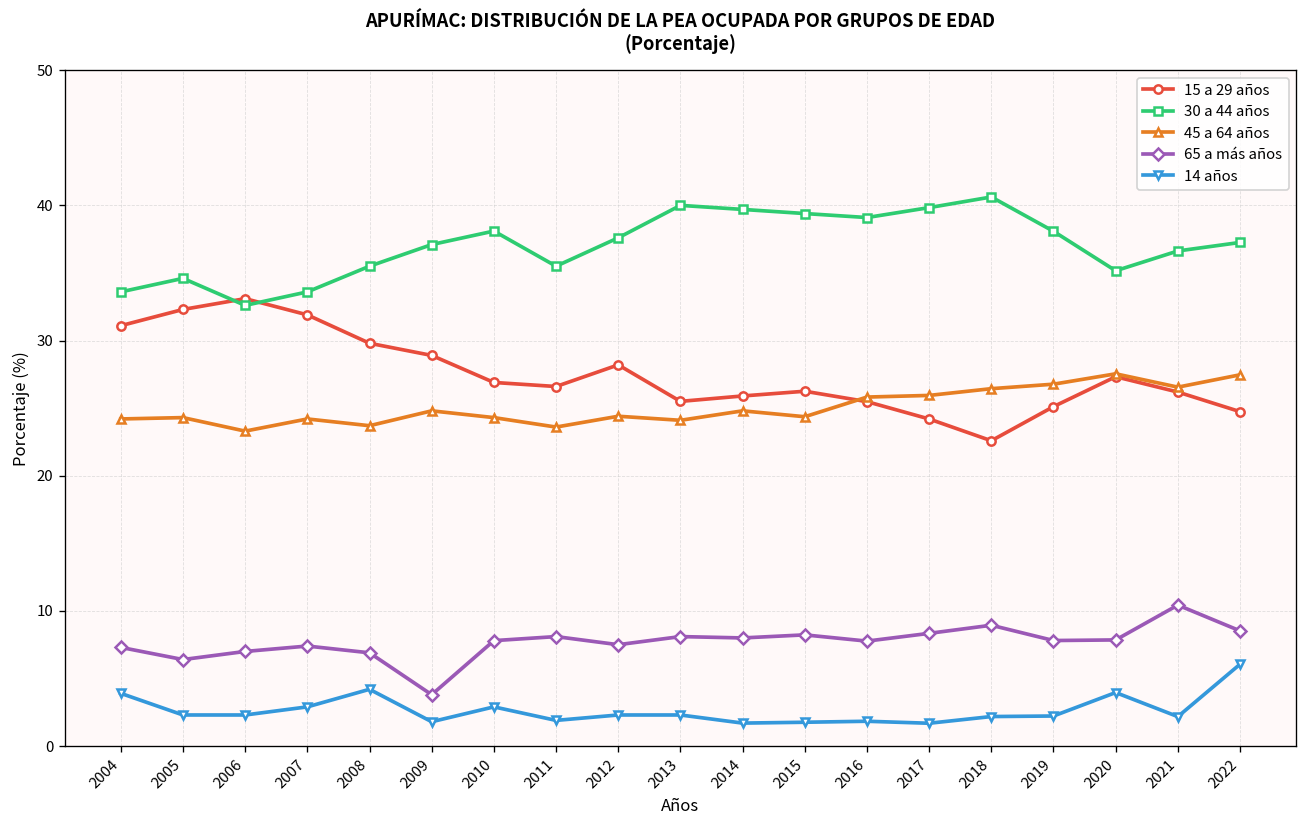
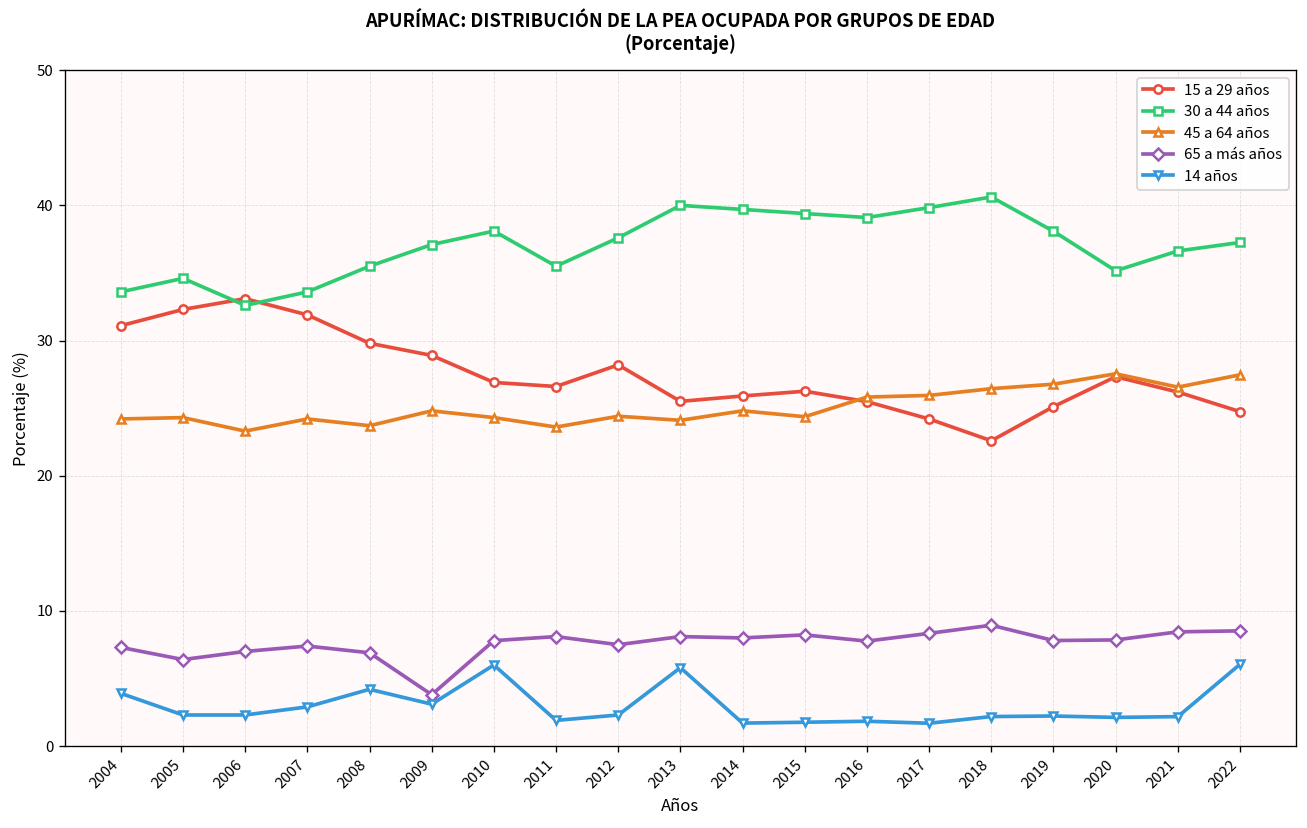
14 años, 2009: 1.8 -> 3.1
14 años, 2010: 2.9 -> 6.0
14 años, 2013: 2.3 -> 5.8
14 años, 2020: 4.0 -> 2.1
65 a más años, 2021: 10.4 -> 8.5
